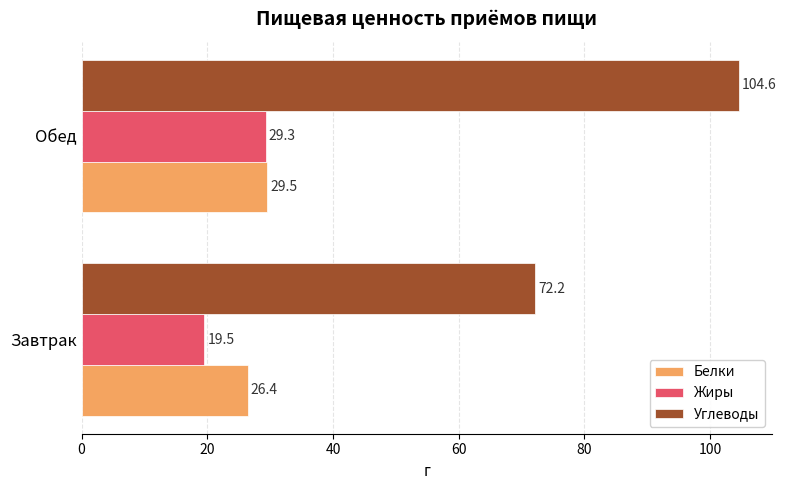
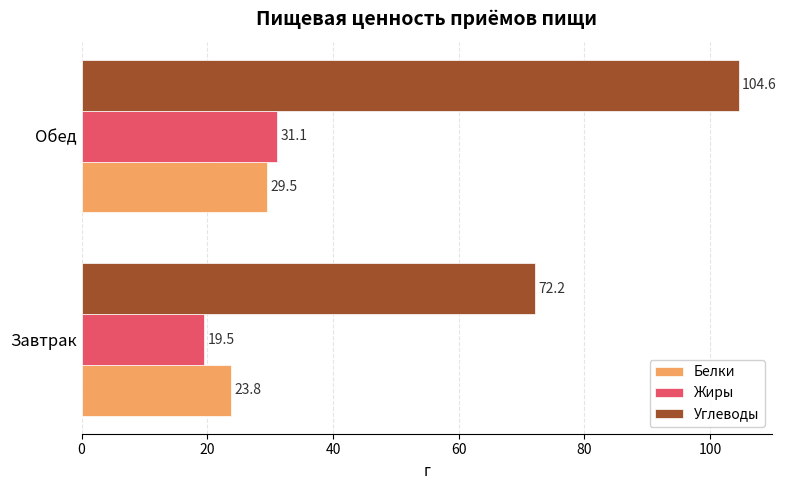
Жиры, Обед: 29.3 -> 31.1
Белки, Завтрак: 26.4 -> 23.8
